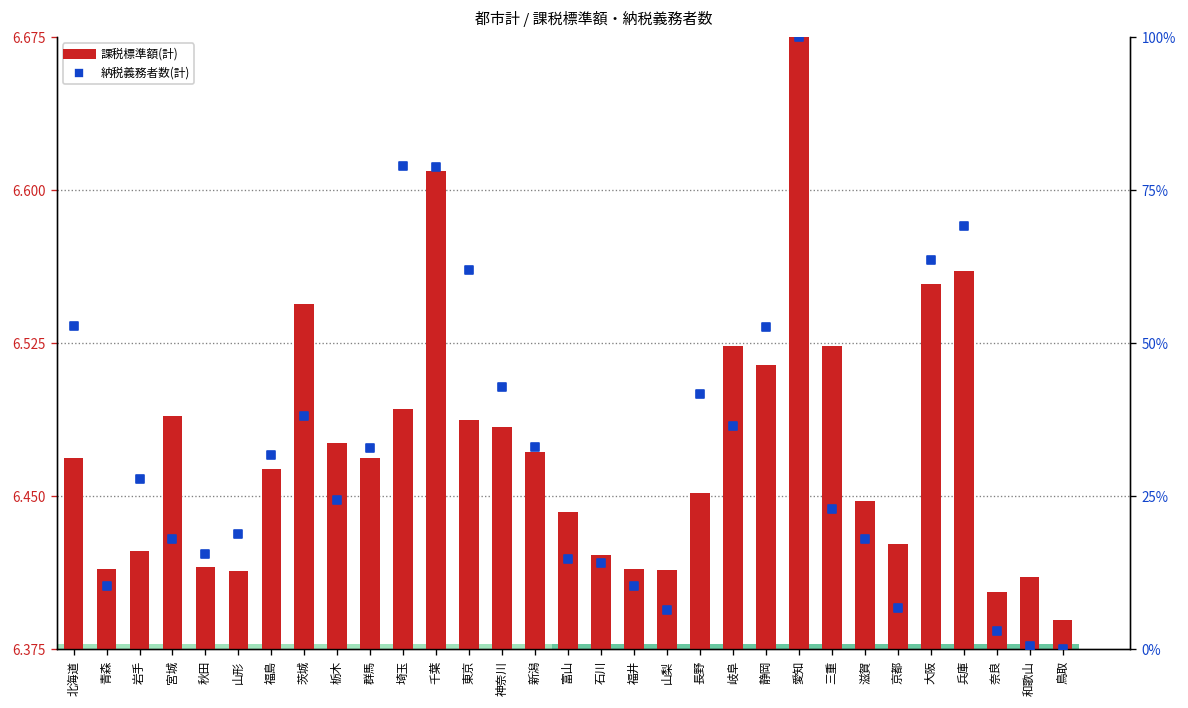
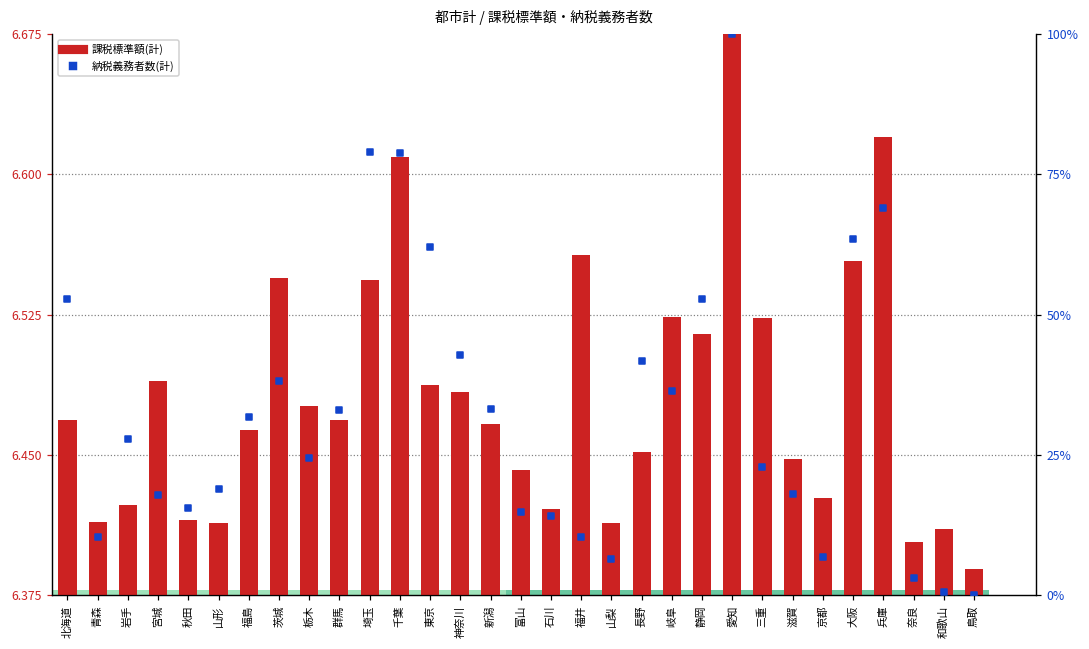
課税標準額(計), 埼玉: 6.493 -> 6.543
課税標準額(計), 新潟: 6.472 -> 6.467
課税標準額(計), 福井: 6.414 -> 6.557
課税標準額(計), 兵庫: 6.561 -> 6.620
